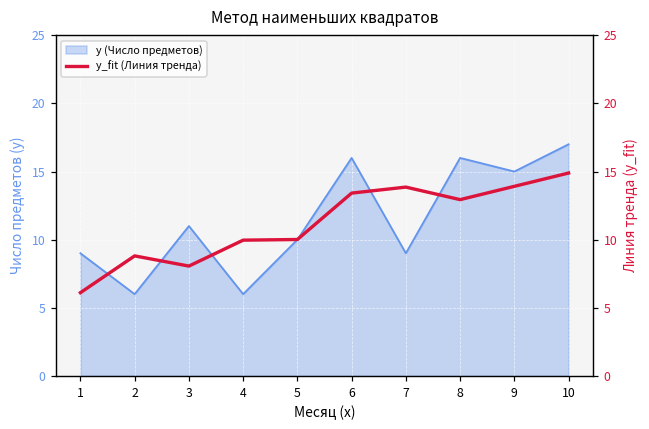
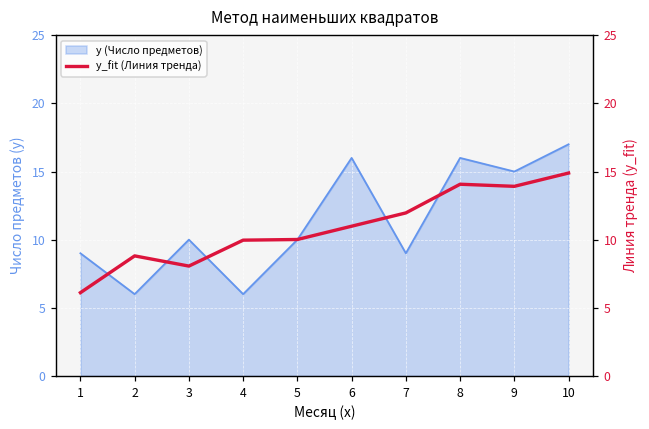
y (Число предметов), 3: 11 -> 10
y_fit (Линия тренда), 6: 13.4 -> 11.0
y_fit (Линия тренда), 7: 13.9 -> 12.0
y_fit (Линия тренда), 8: 12.9 -> 14.1
